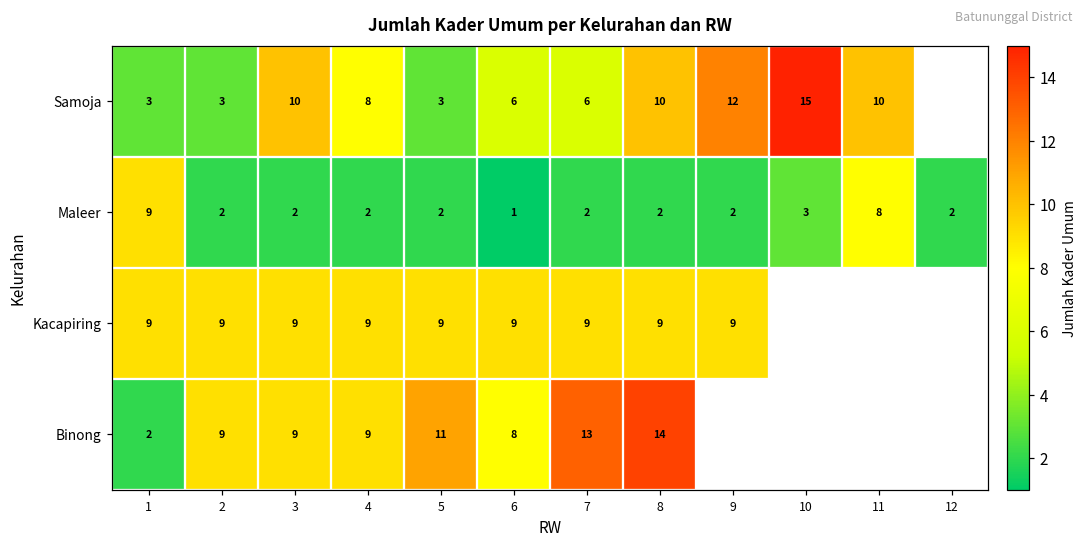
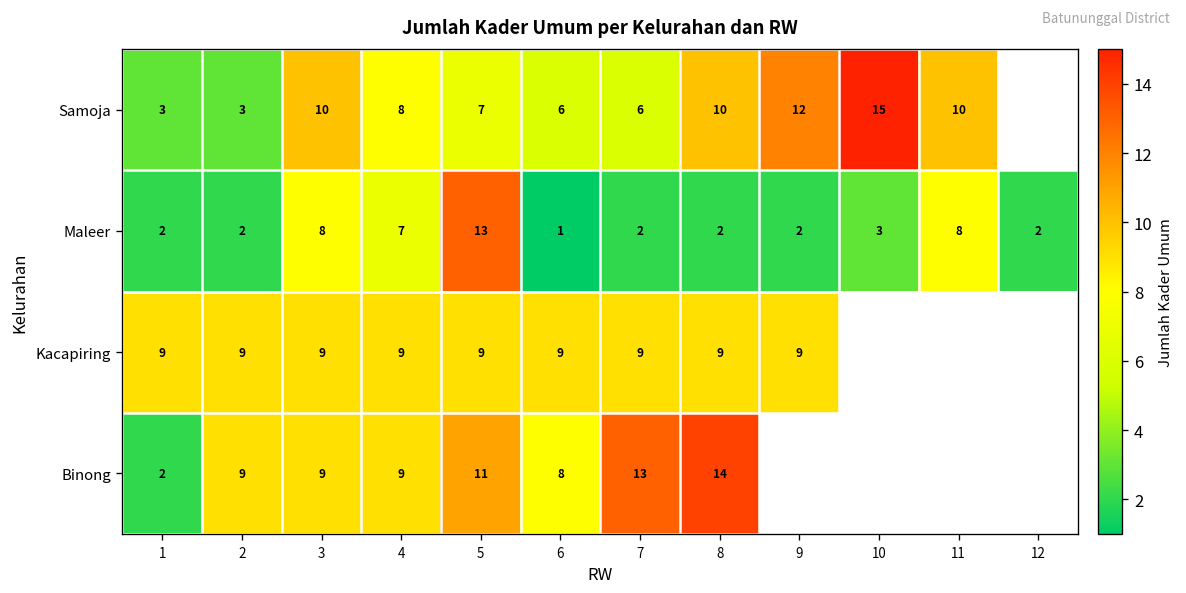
Samoja, 5: 3 -> 7
Maleer, 1: 9 -> 2
Maleer, 3: 2 -> 8
Maleer, 4: 2 -> 7
Maleer, 5: 2 -> 13
